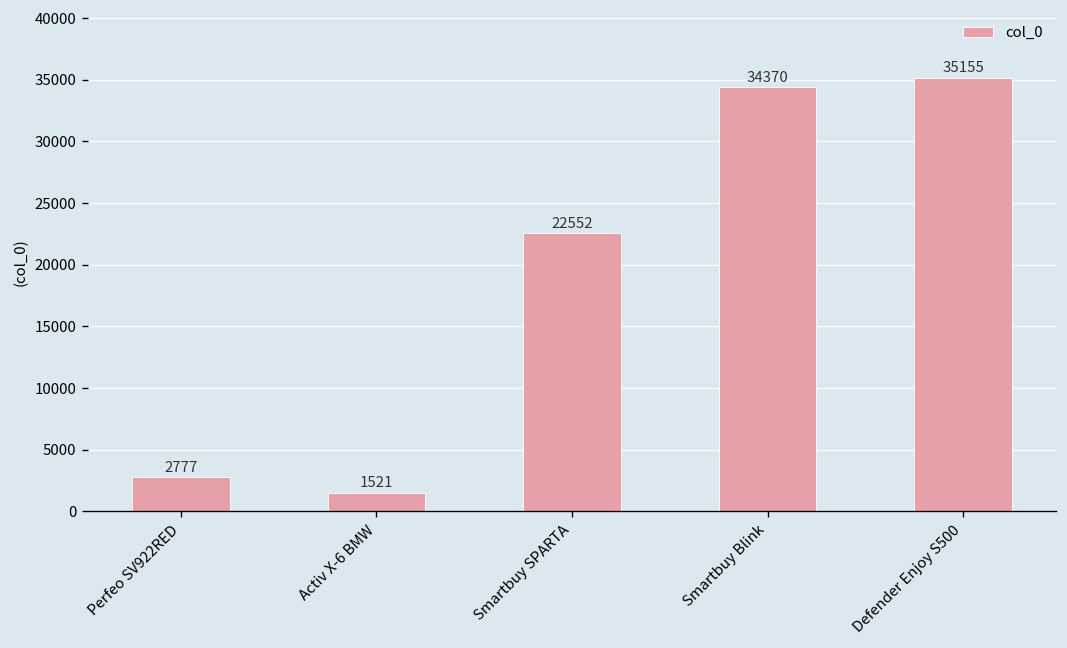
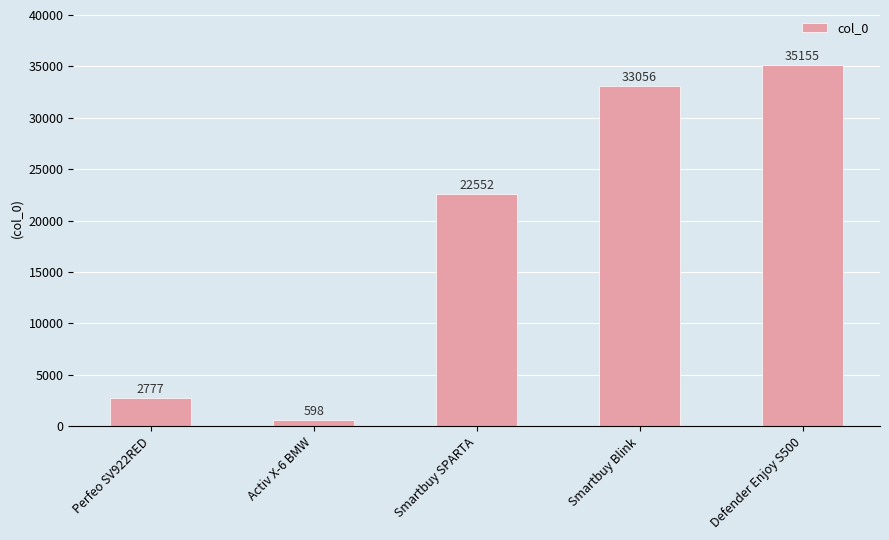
Activ X-6 BMW: 1521 -> 598
Smartbuy Blink: 34370 -> 33056
